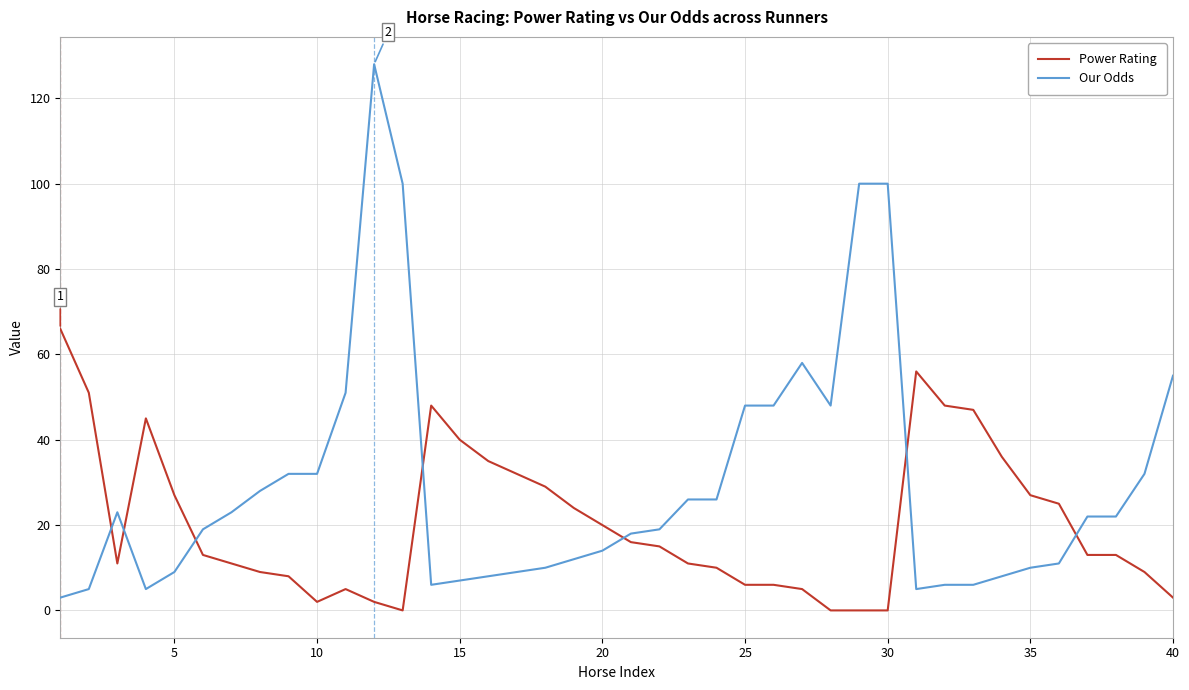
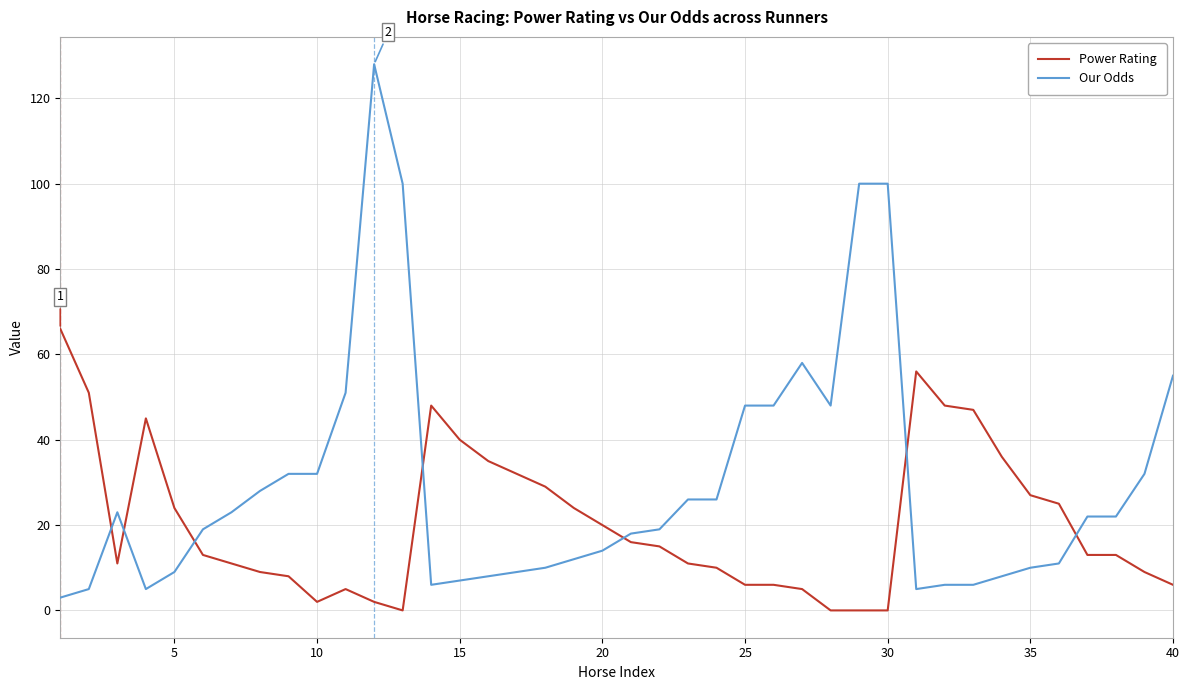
Power Rating, 5: 27 -> 24
Power Rating, 40: 3 -> 6
